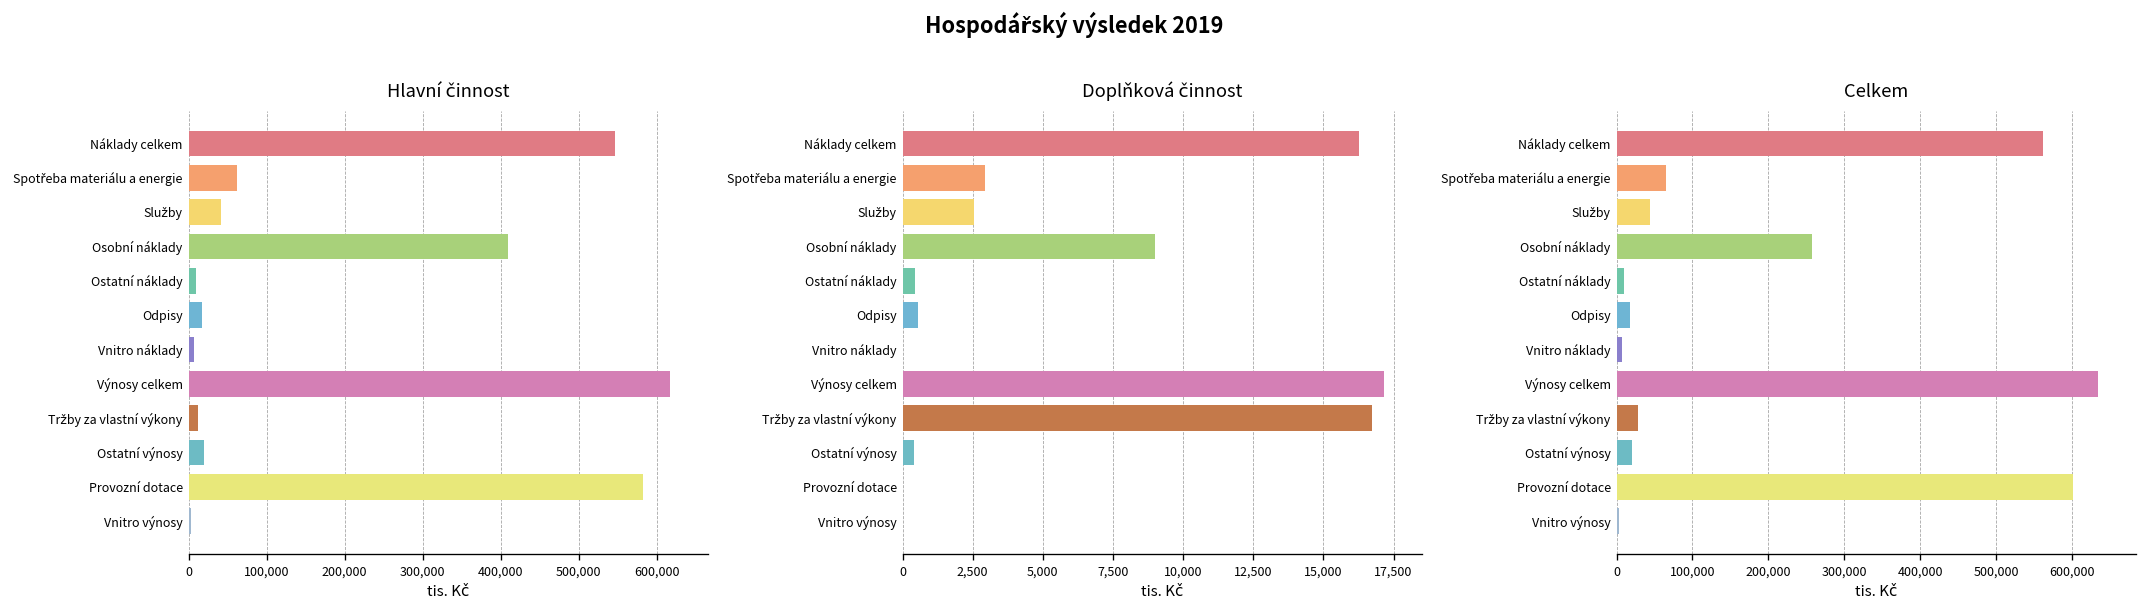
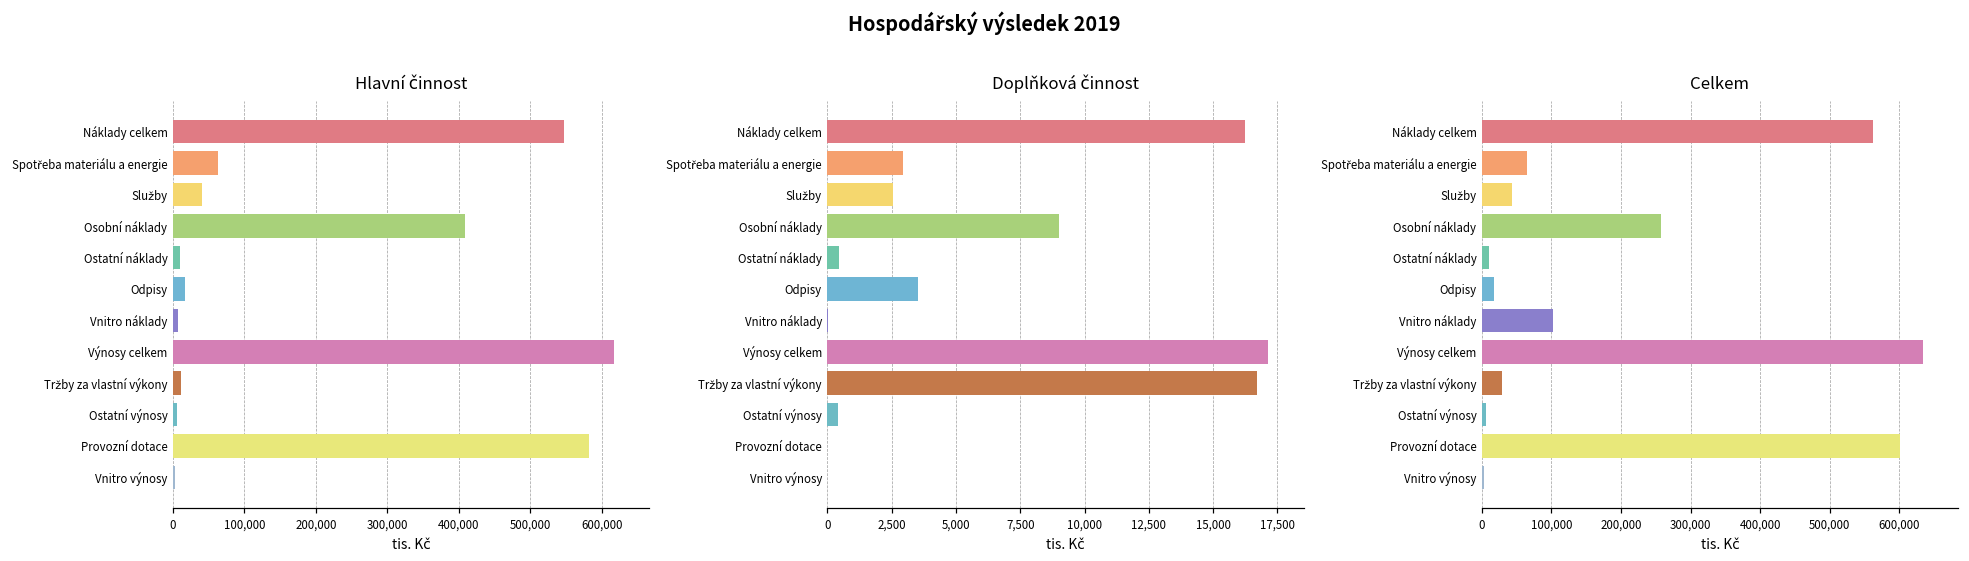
Hlavní činnost, Ostatní výnosy: 20,000 -> 10,000
Doplňková činnost, Odpisy: 600 -> 3,500
Celkem, Vnitro náklady: 10,000 -> 100,000
Celkem, Ostatní výnosy: 20,000 -> 10,000
